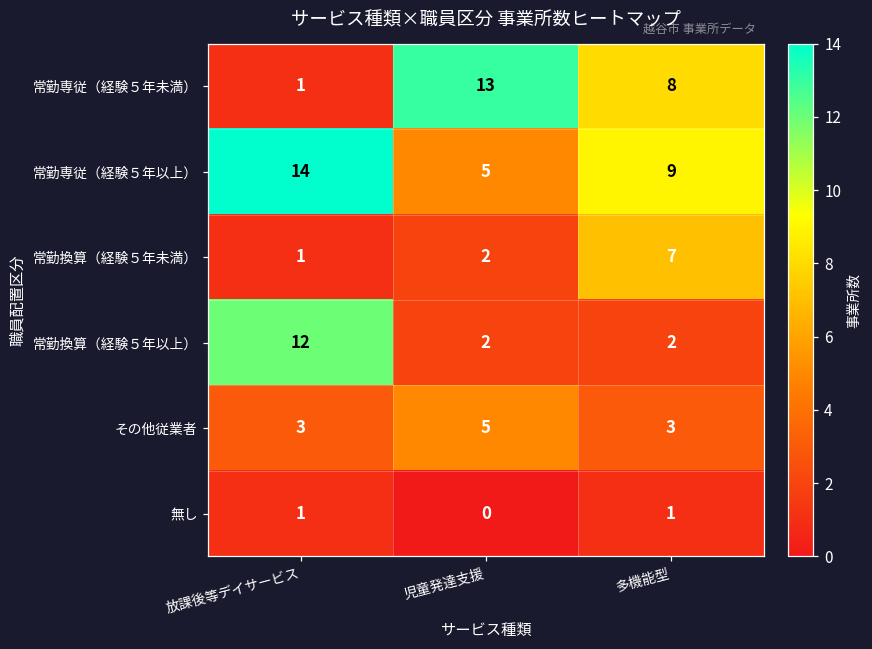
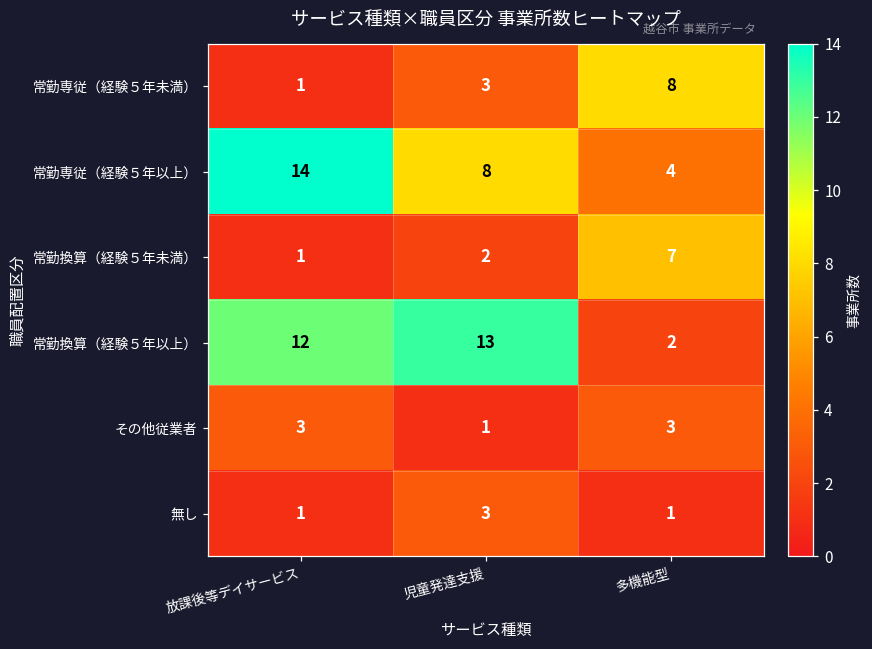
常勤専従（経験５年未満）, 児童発達支援: 13 -> 3
常勤専従（経験５年以上）, 児童発達支援: 5 -> 8
常勤専従（経験５年以上）, 多機能型: 9 -> 4
常勤換算（経験５年以上）, 児童発達支援: 2 -> 13
その他従業者, 児童発達支援: 5 -> 1
無し, 児童発達支援: 0 -> 3
